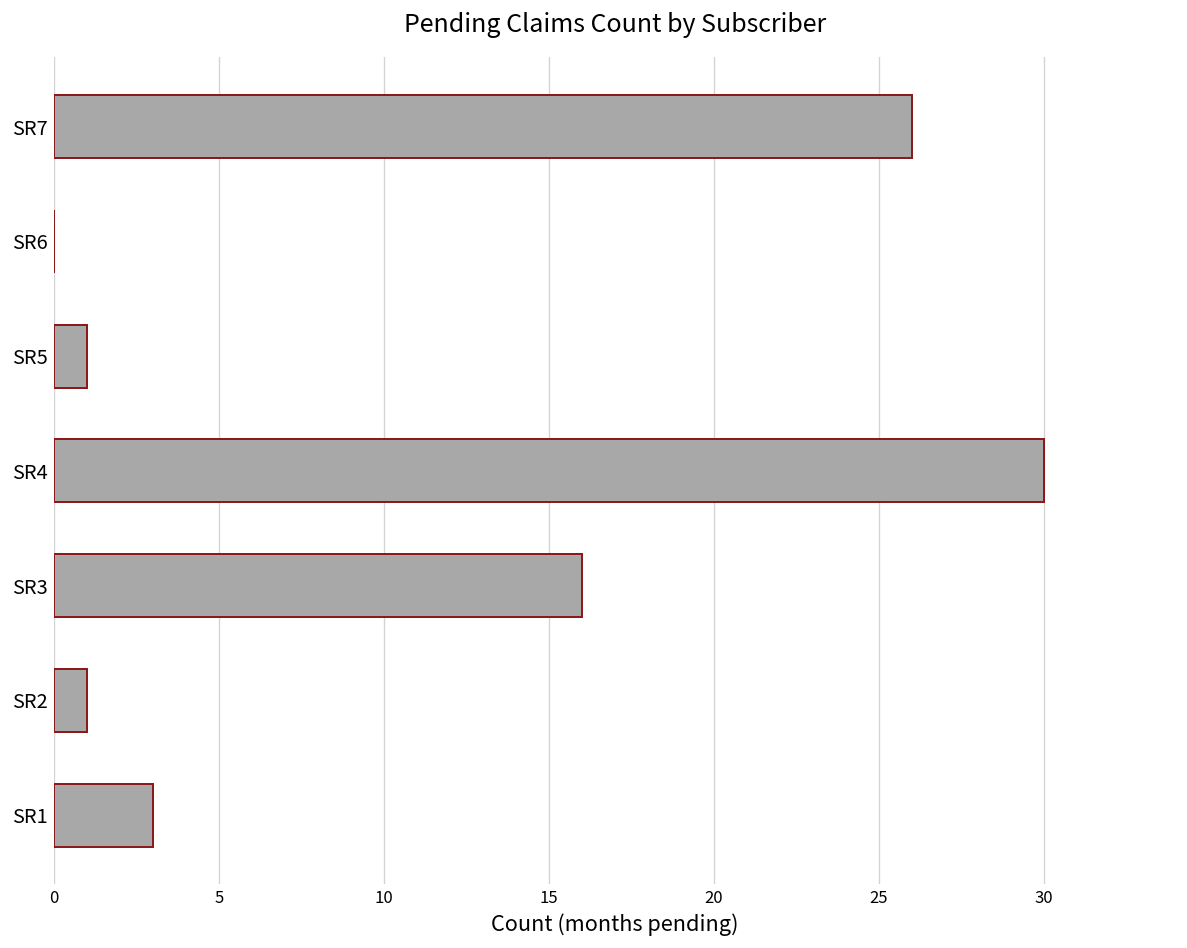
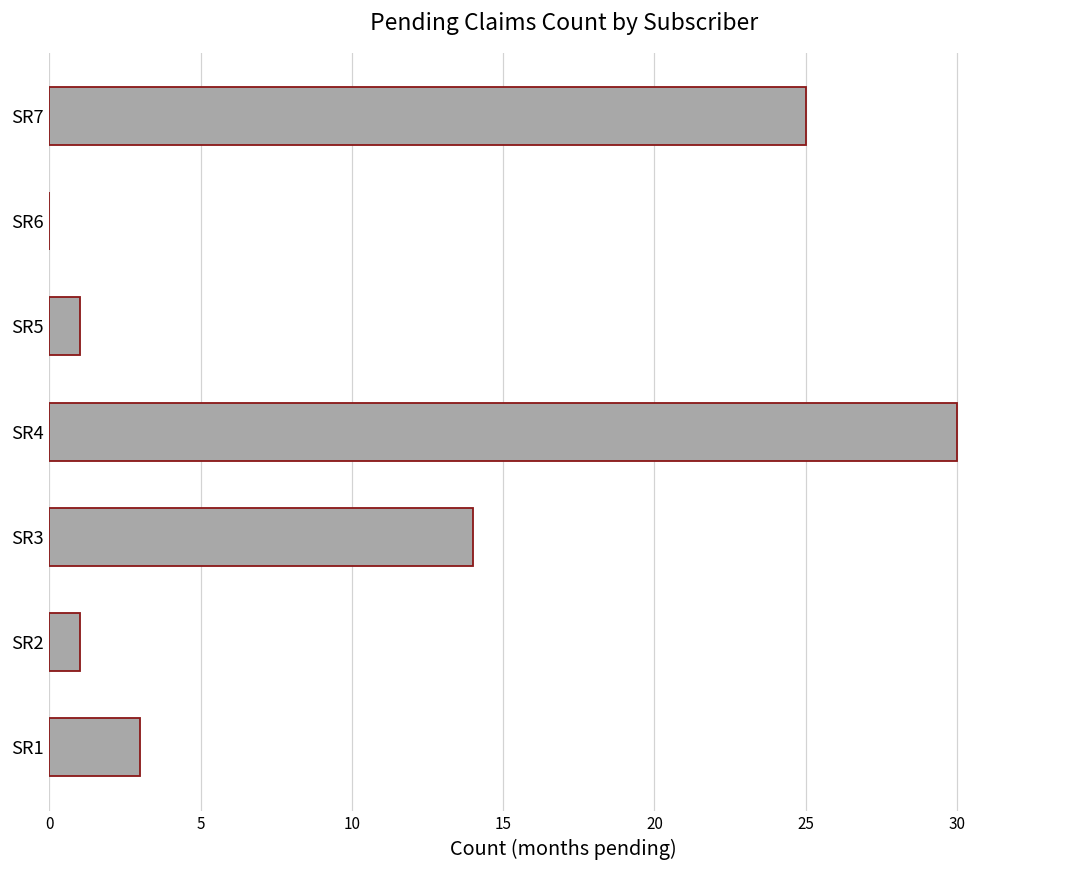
SR7: 26 -> 25
SR3: 16 -> 14
